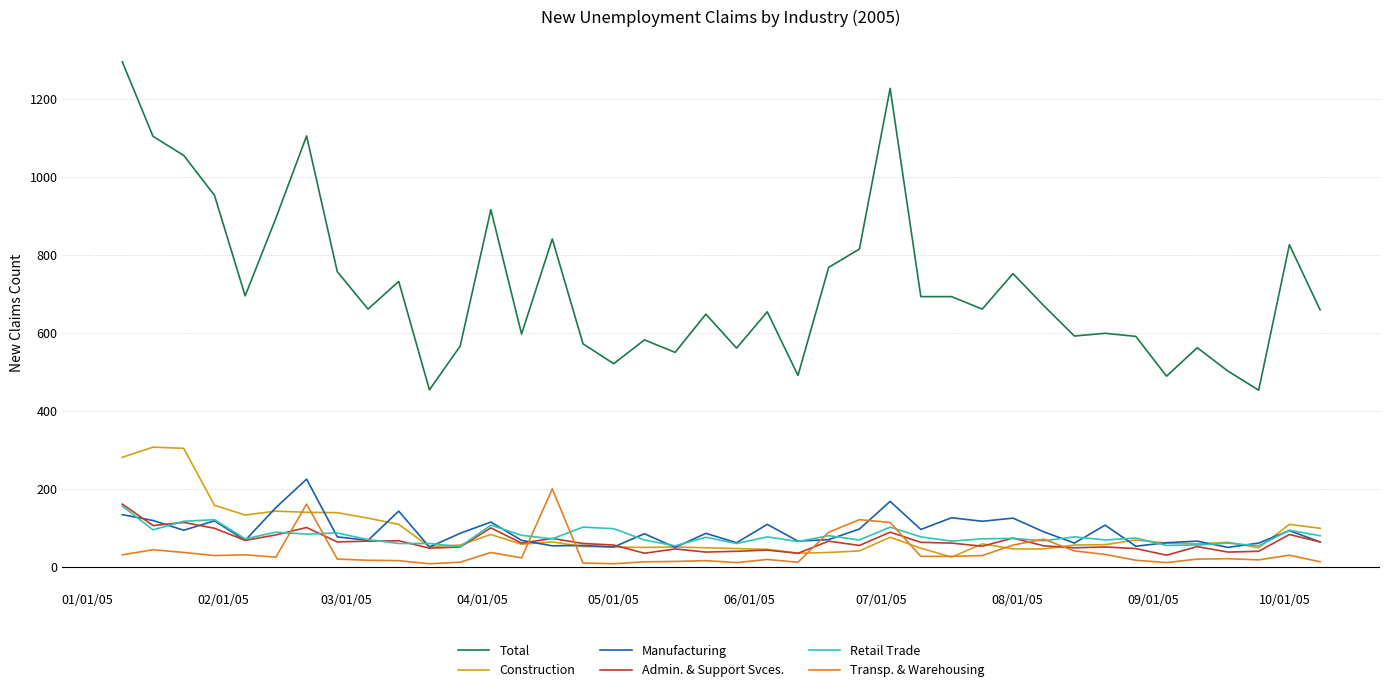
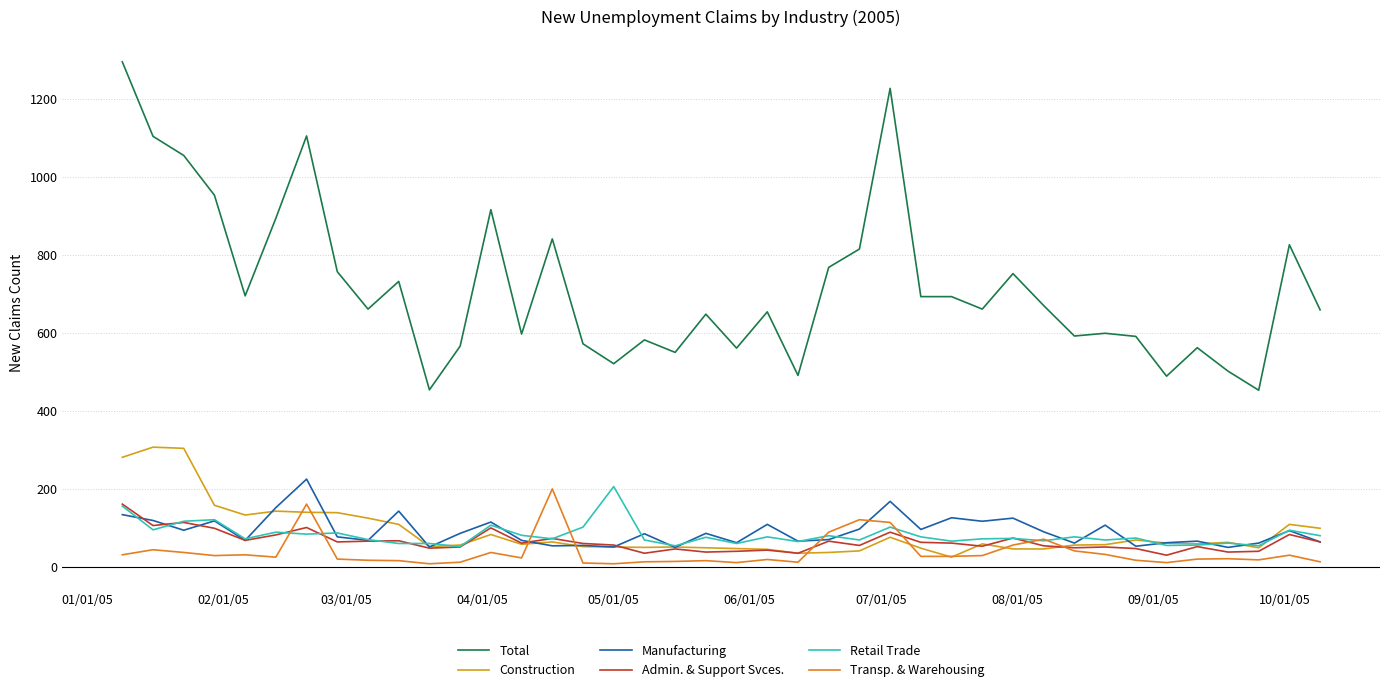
Retail Trade, 05/01/05: 100 -> 210
